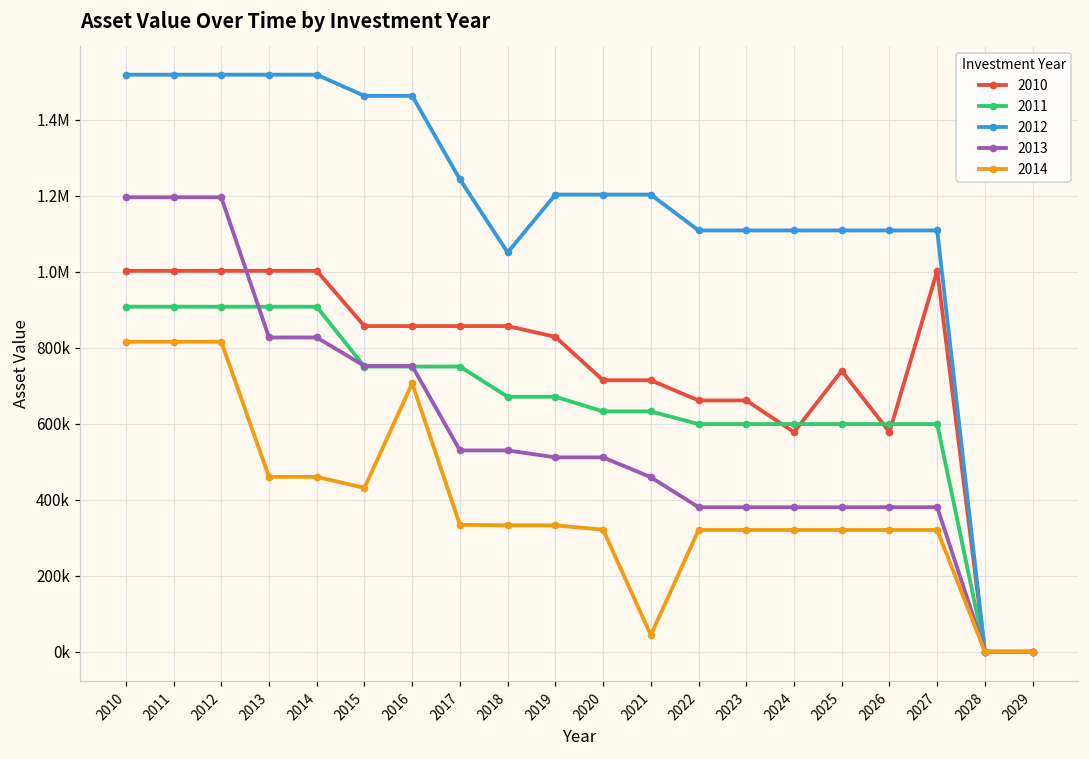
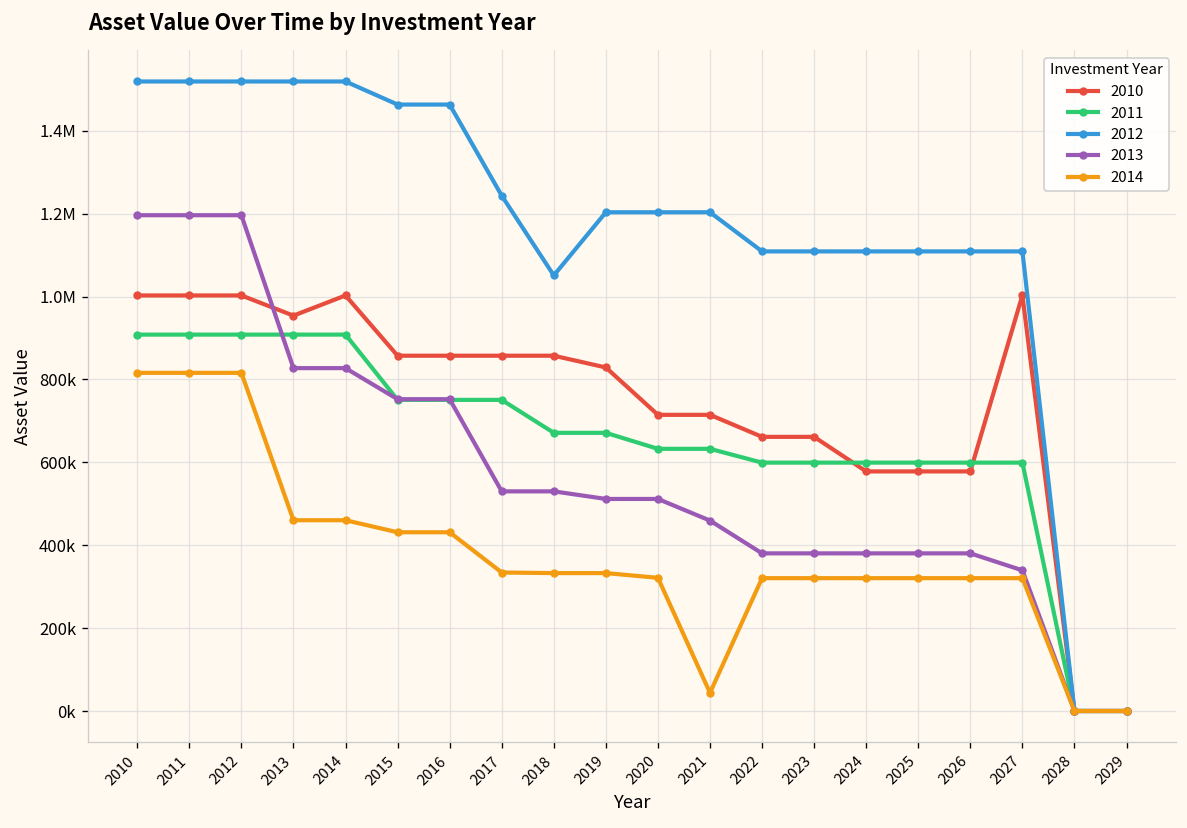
2010, 2013: 1000000 -> 950000
2014, 2016: 710000 -> 430000
2010, 2025: 740000 -> 580000
2013, 2027: 380000 -> 340000
